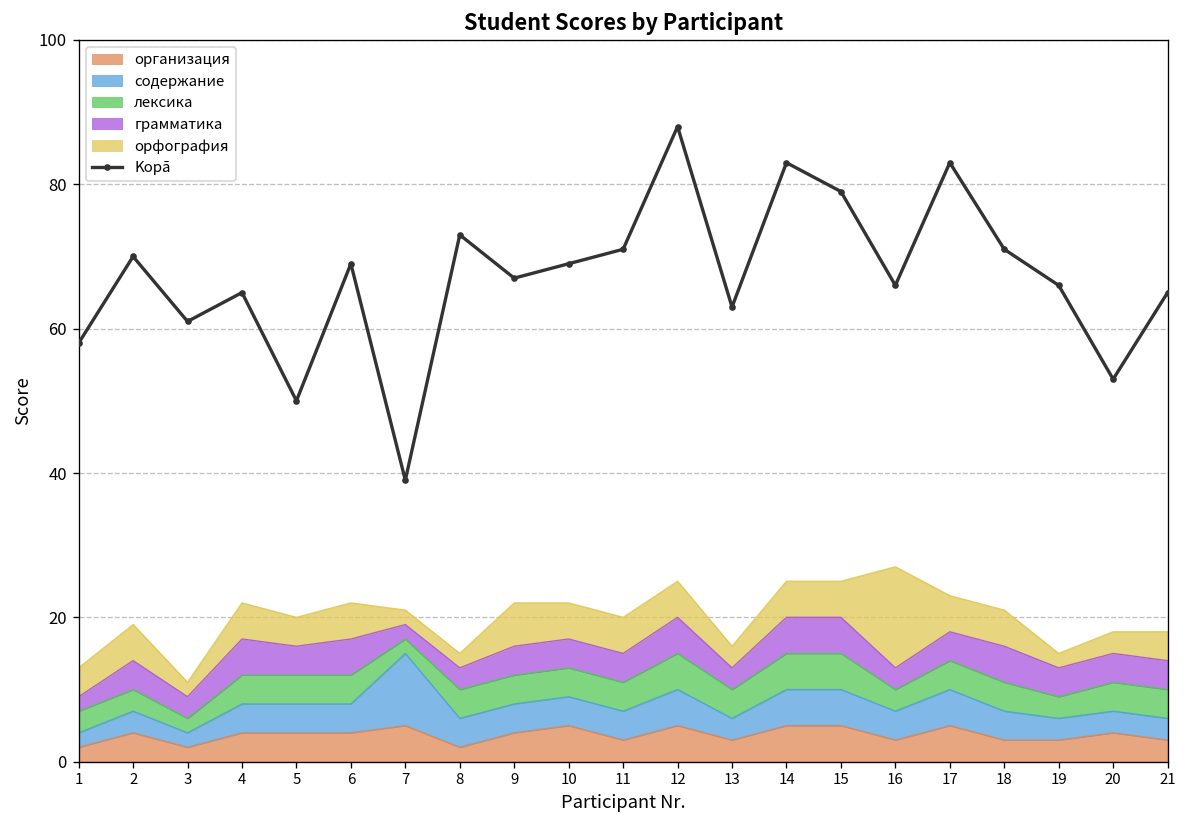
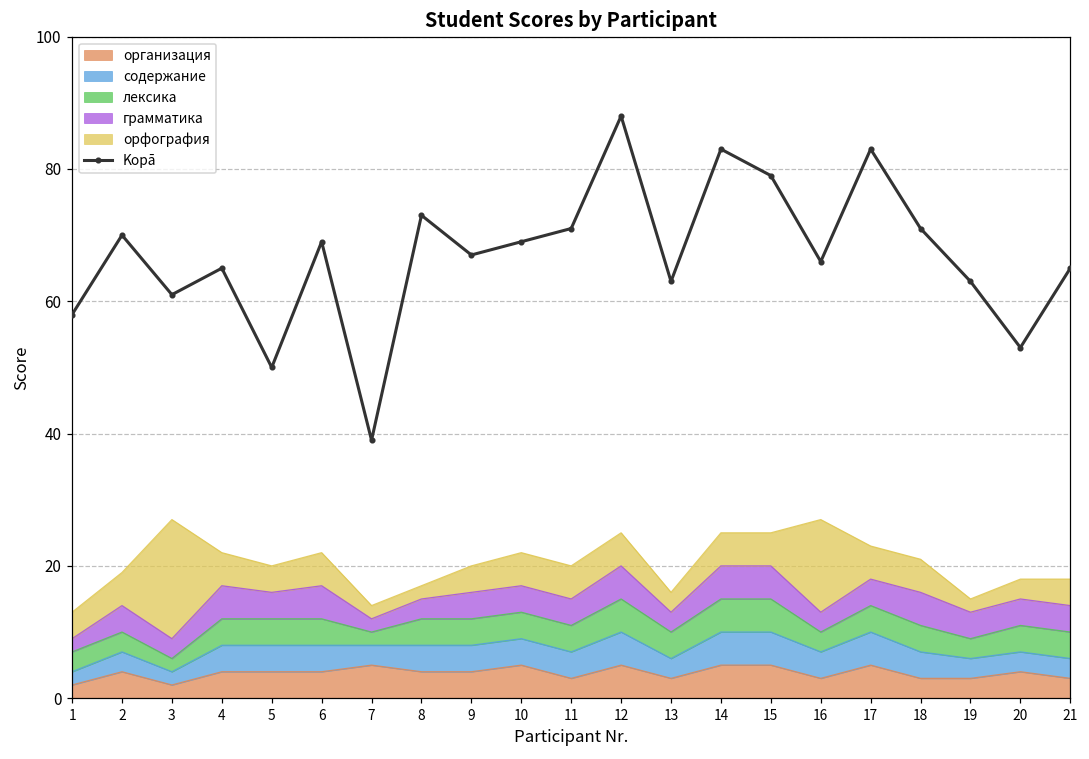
орфография, 3: 2 -> 18
содержание, 7: 10 -> 3
организация, 8: 2 -> 4
орфография, 9: 6 -> 4
Kopā, 19: 66 -> 63
